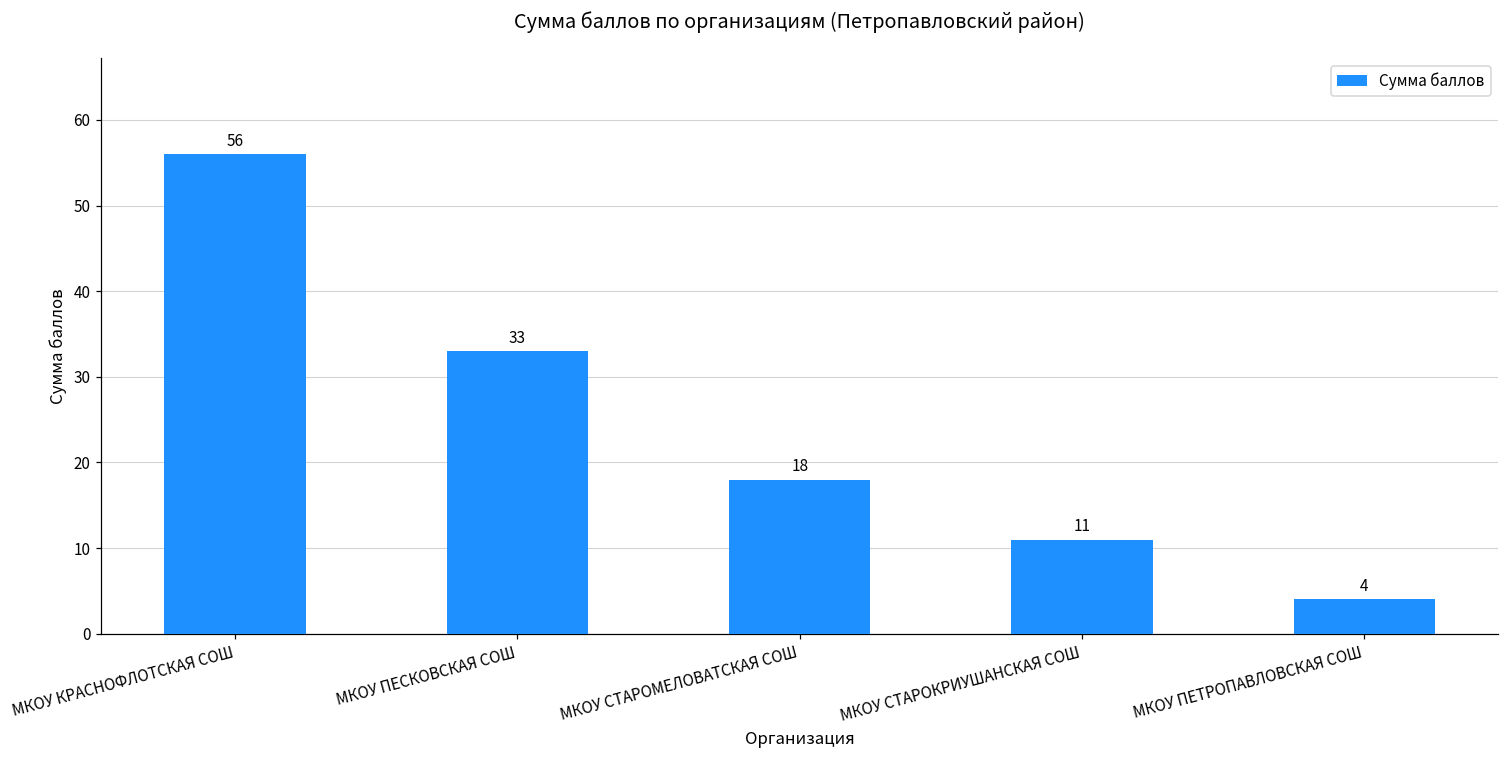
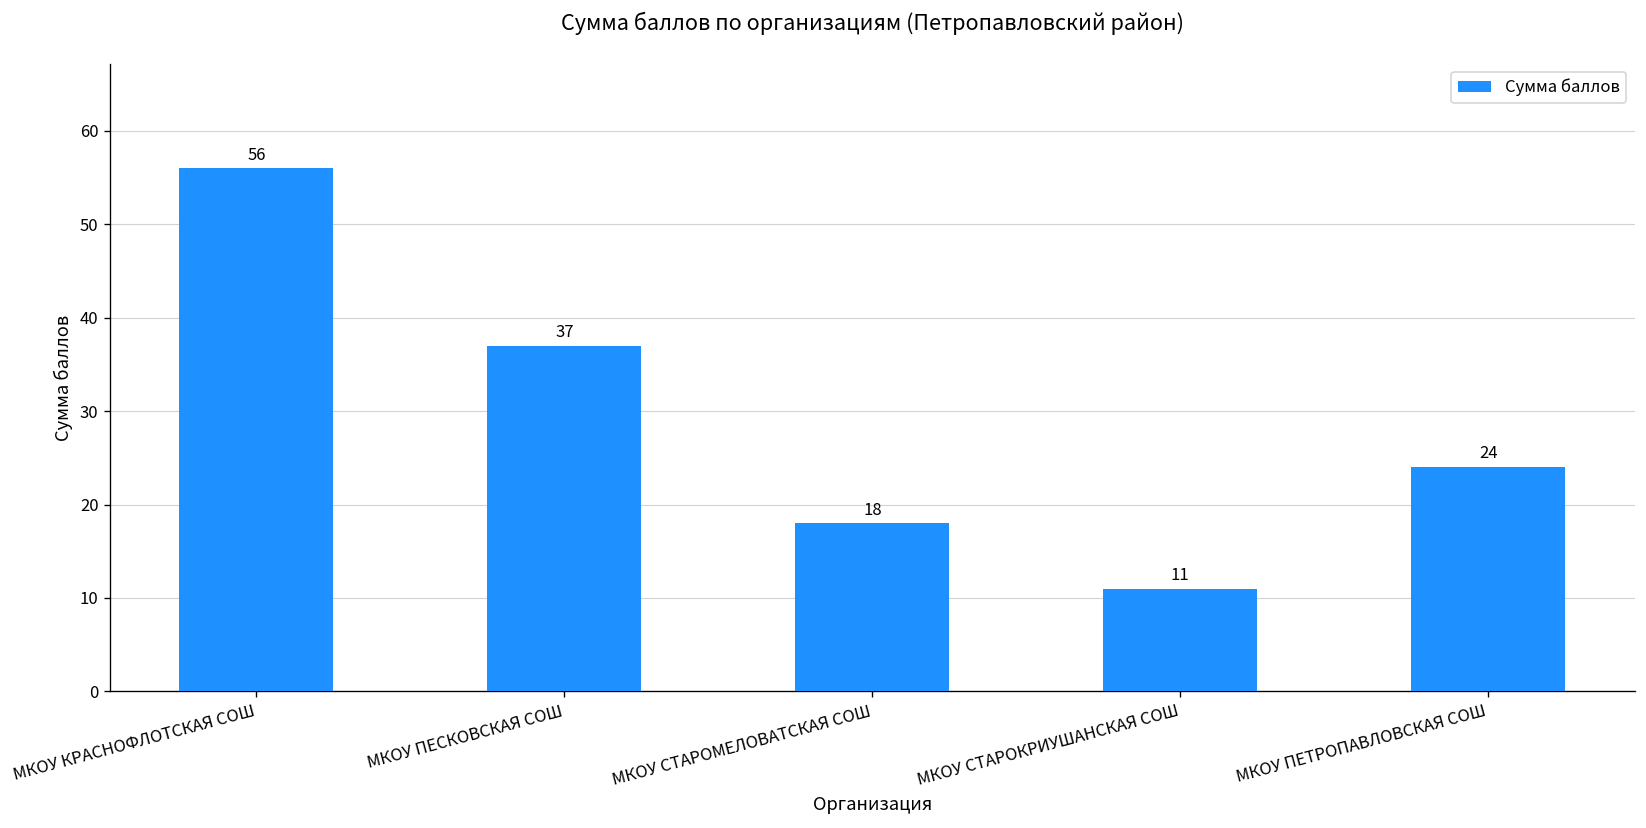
МКОУ ПЕСКОВСКАЯ СОШ: 33 -> 37
МКОУ ПЕТРОПАВЛОВСКАЯ СОШ: 4 -> 24
